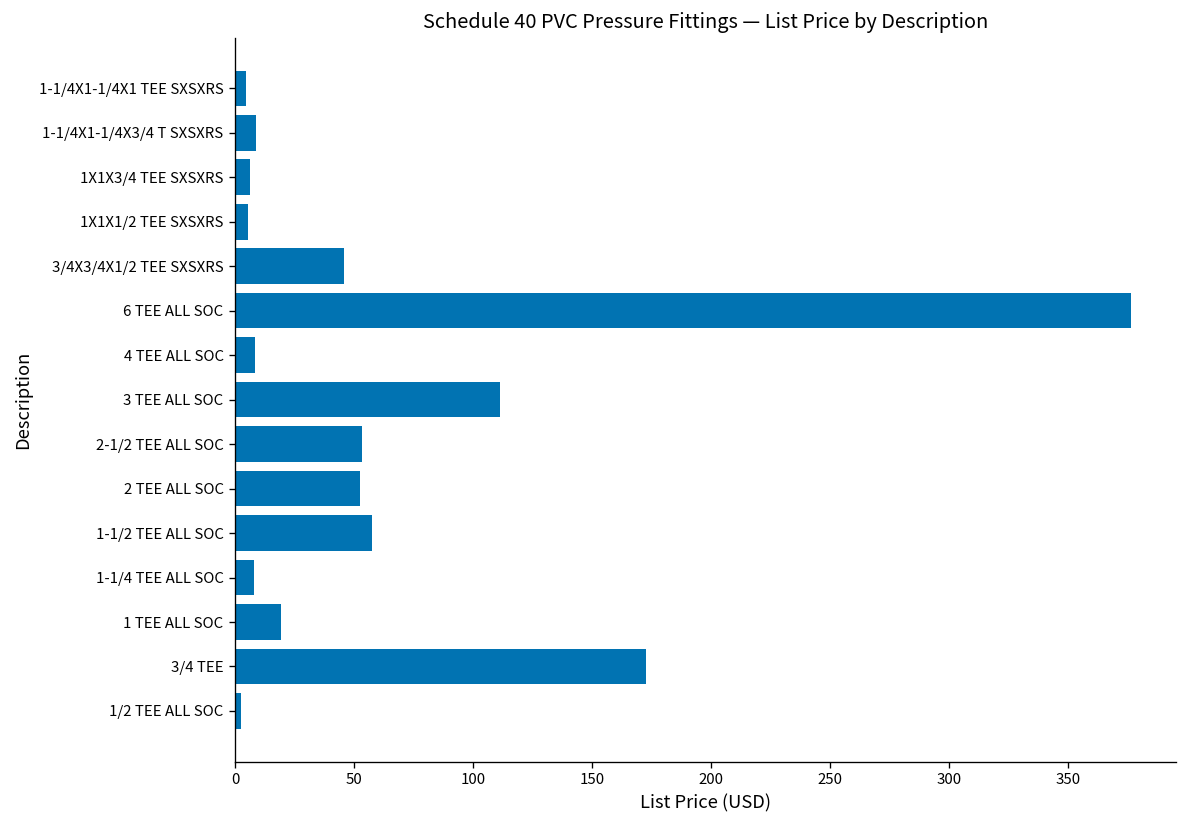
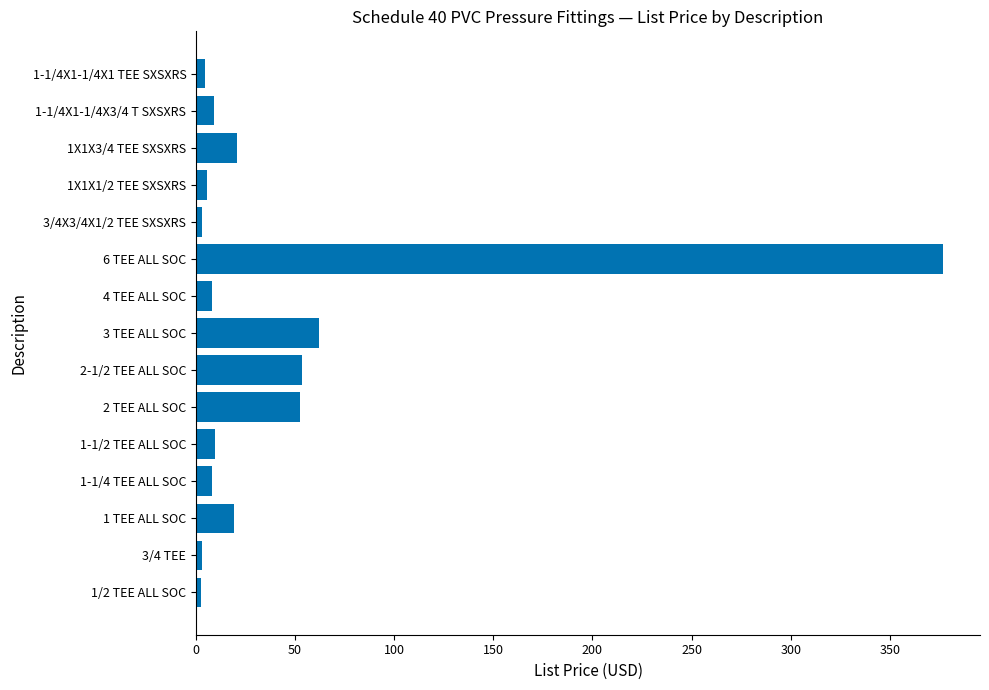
1X1X3/4 TEE SXSXRS: 6 -> 21
3/4X3/4X1/2 TEE SXSXRS: 46 -> 3
3 TEE ALL SOC: 111 -> 62
1-1/2 TEE ALL SOC: 57 -> 10
3/4 TEE: 173 -> 3
